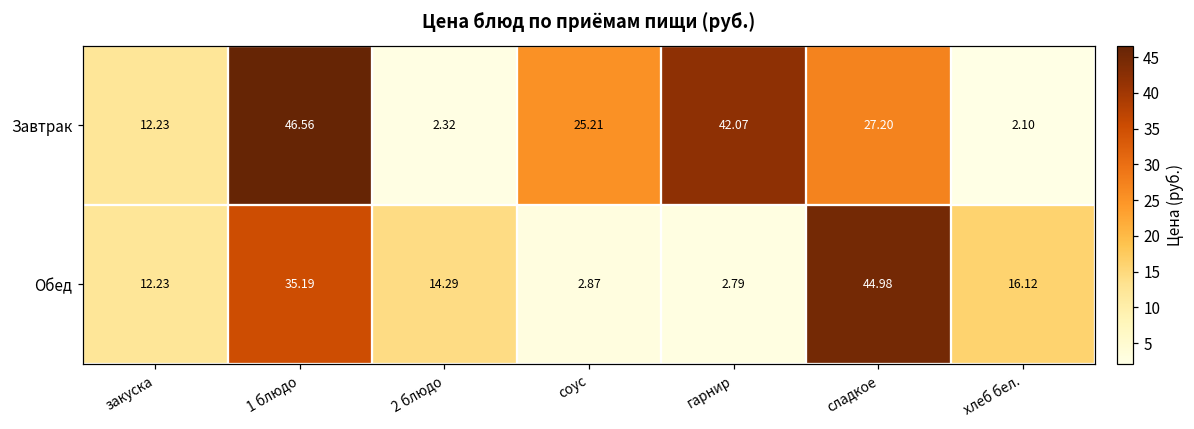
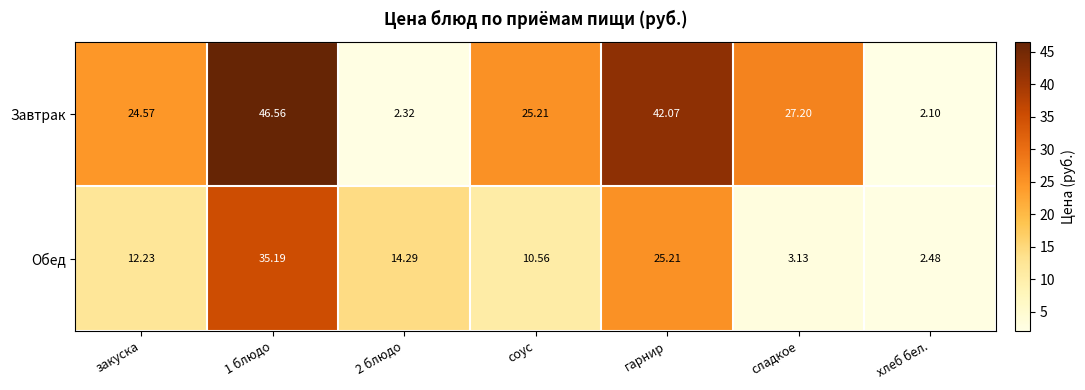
Завтрак, закуска: 12.23 -> 24.57
Обед, соус: 2.87 -> 10.56
Обед, гарнир: 2.79 -> 25.21
Обед, сладкое: 44.98 -> 3.13
Обед, хлеб бел.: 16.12 -> 2.48
